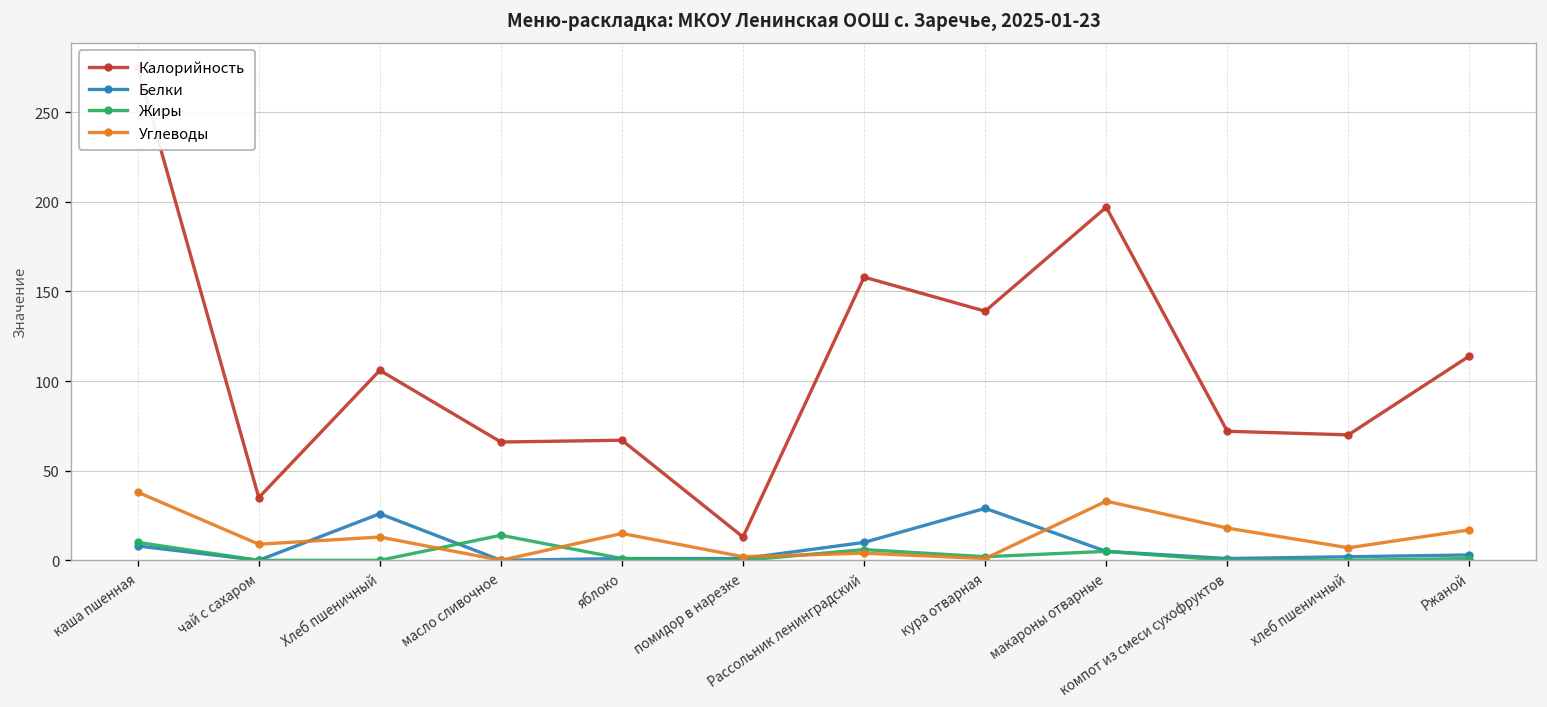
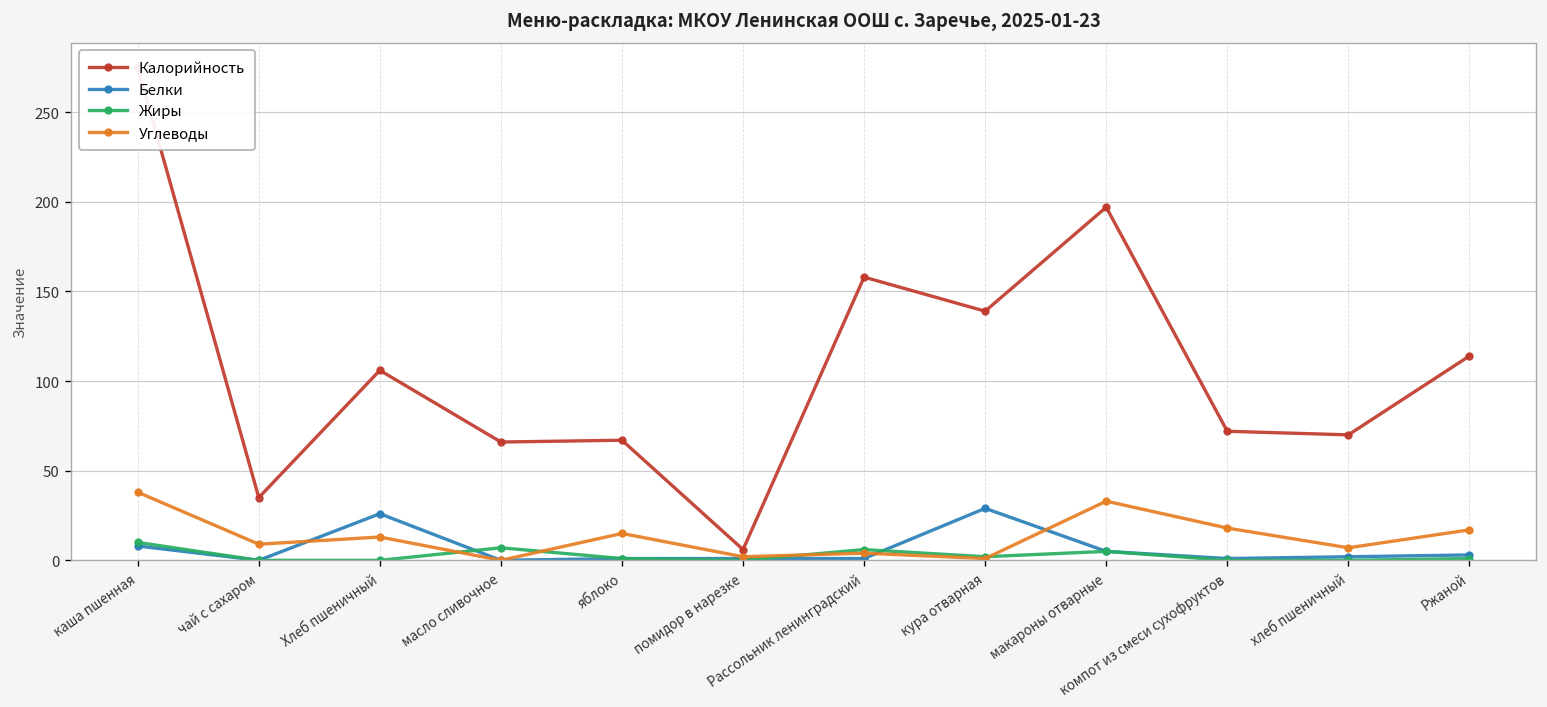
Жиры, масло сливочное: 14 -> 7
Калорийность, помидор в нарезке: 13 -> 6
Белки, Рассольник ленинградский: 10 -> 1
